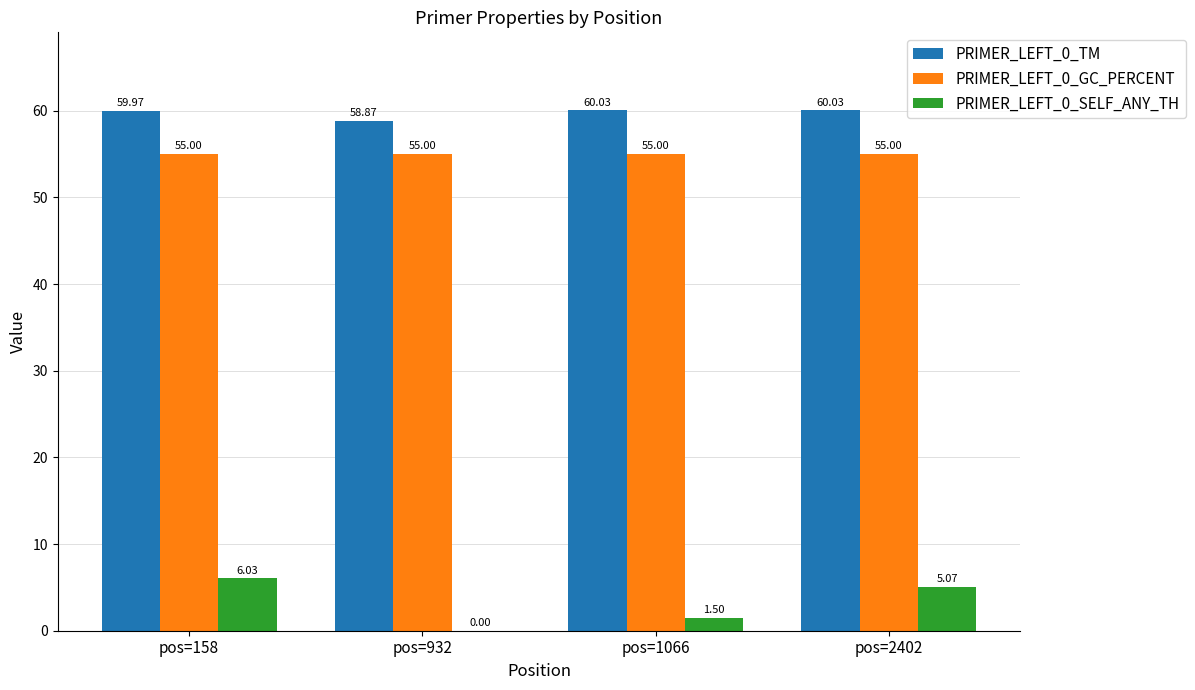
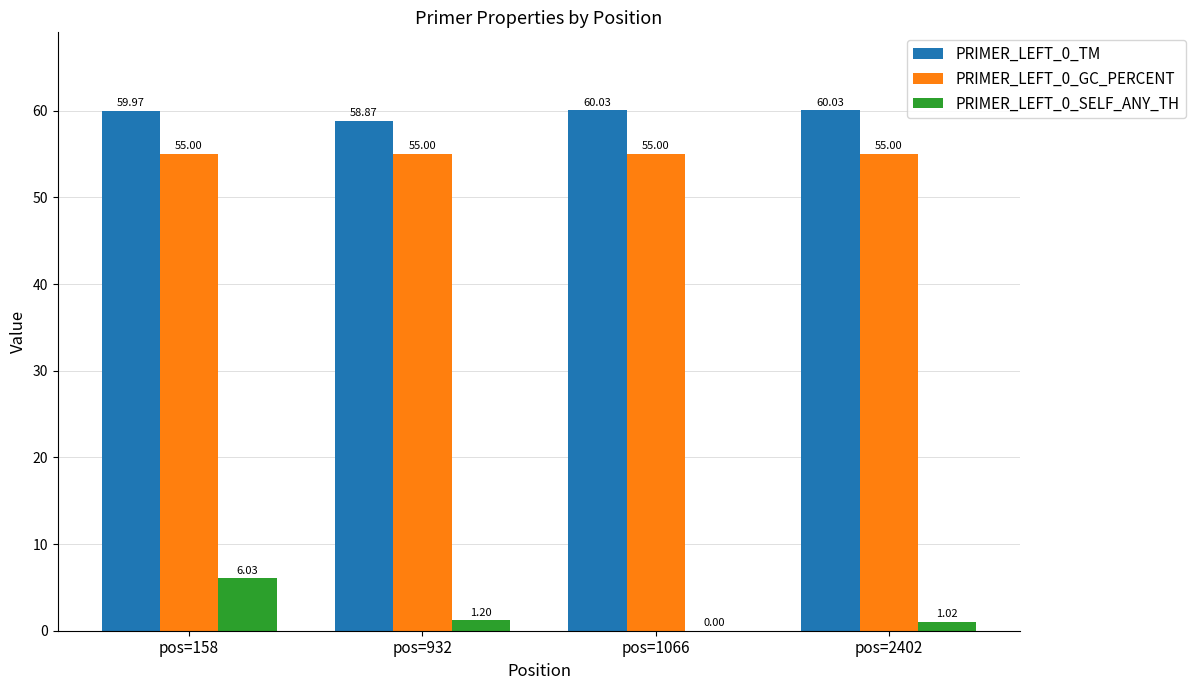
PRIMER_LEFT_0_SELF_ANY_TH, pos=932: 0.00 -> 1.20
PRIMER_LEFT_0_SELF_ANY_TH, pos=1066: 1.50 -> 0.00
PRIMER_LEFT_0_SELF_ANY_TH, pos=2402: 5.07 -> 1.02
